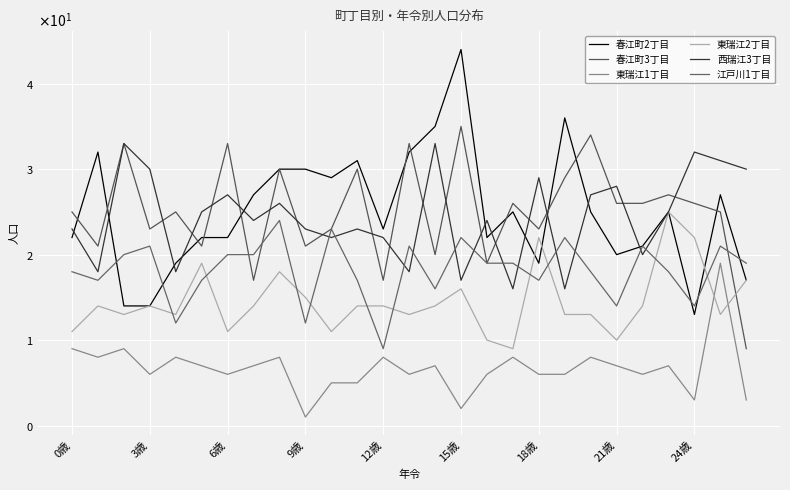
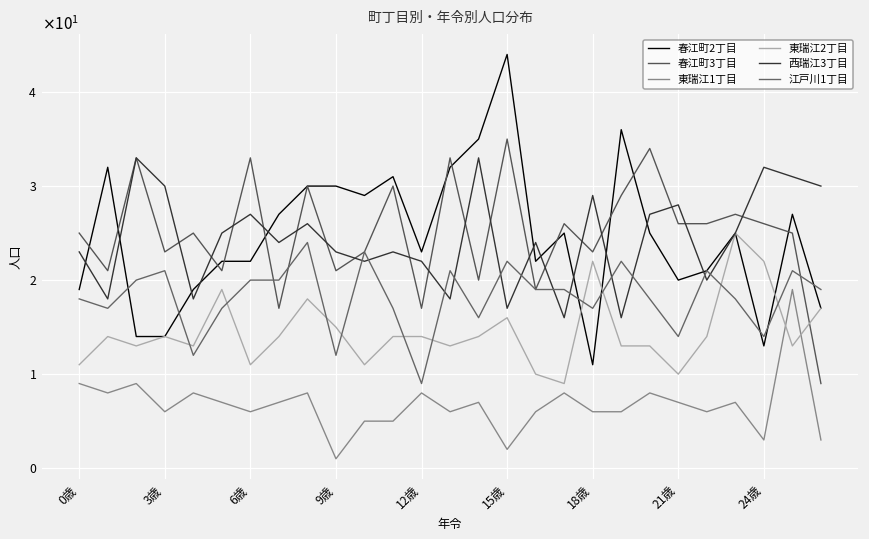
春江町2丁目, 0歳: 22 -> 19
春江町2丁目, 18歳: 19 -> 11
